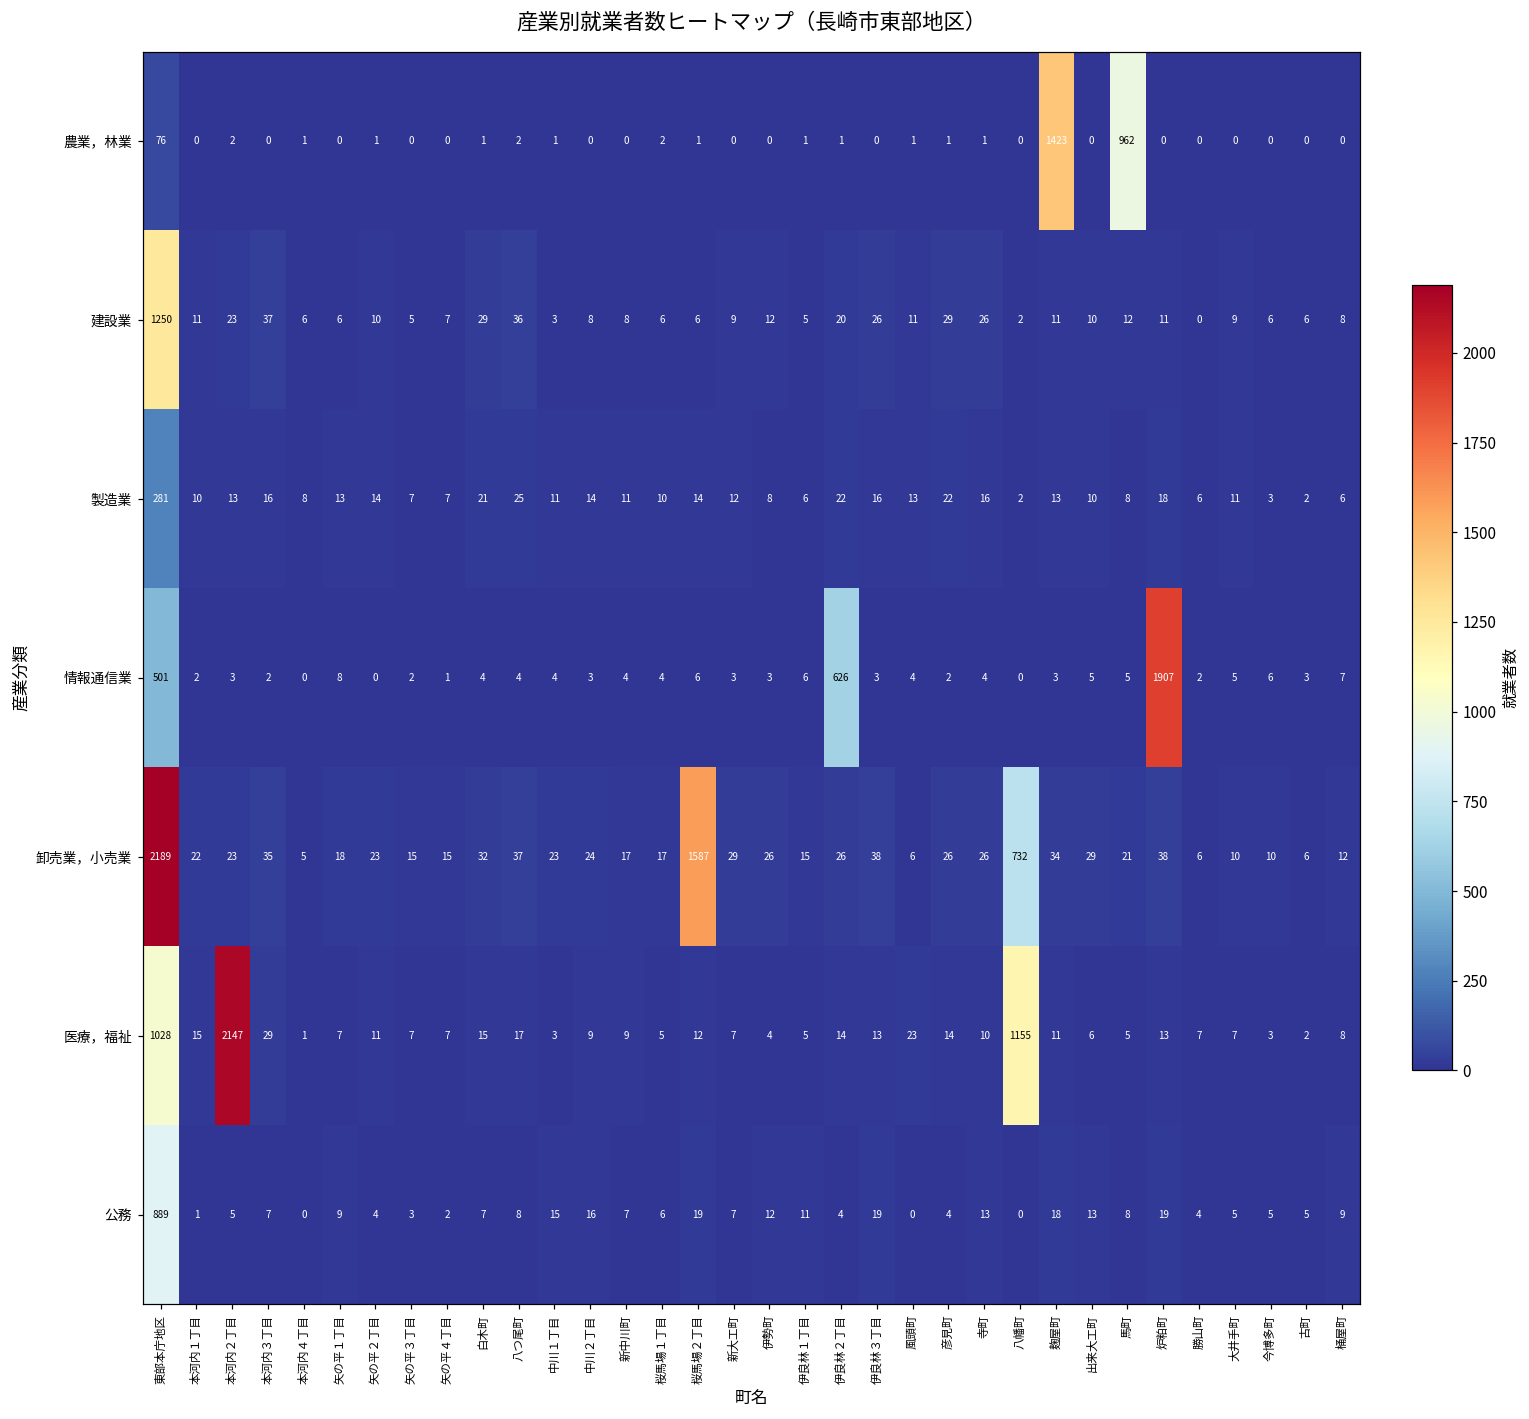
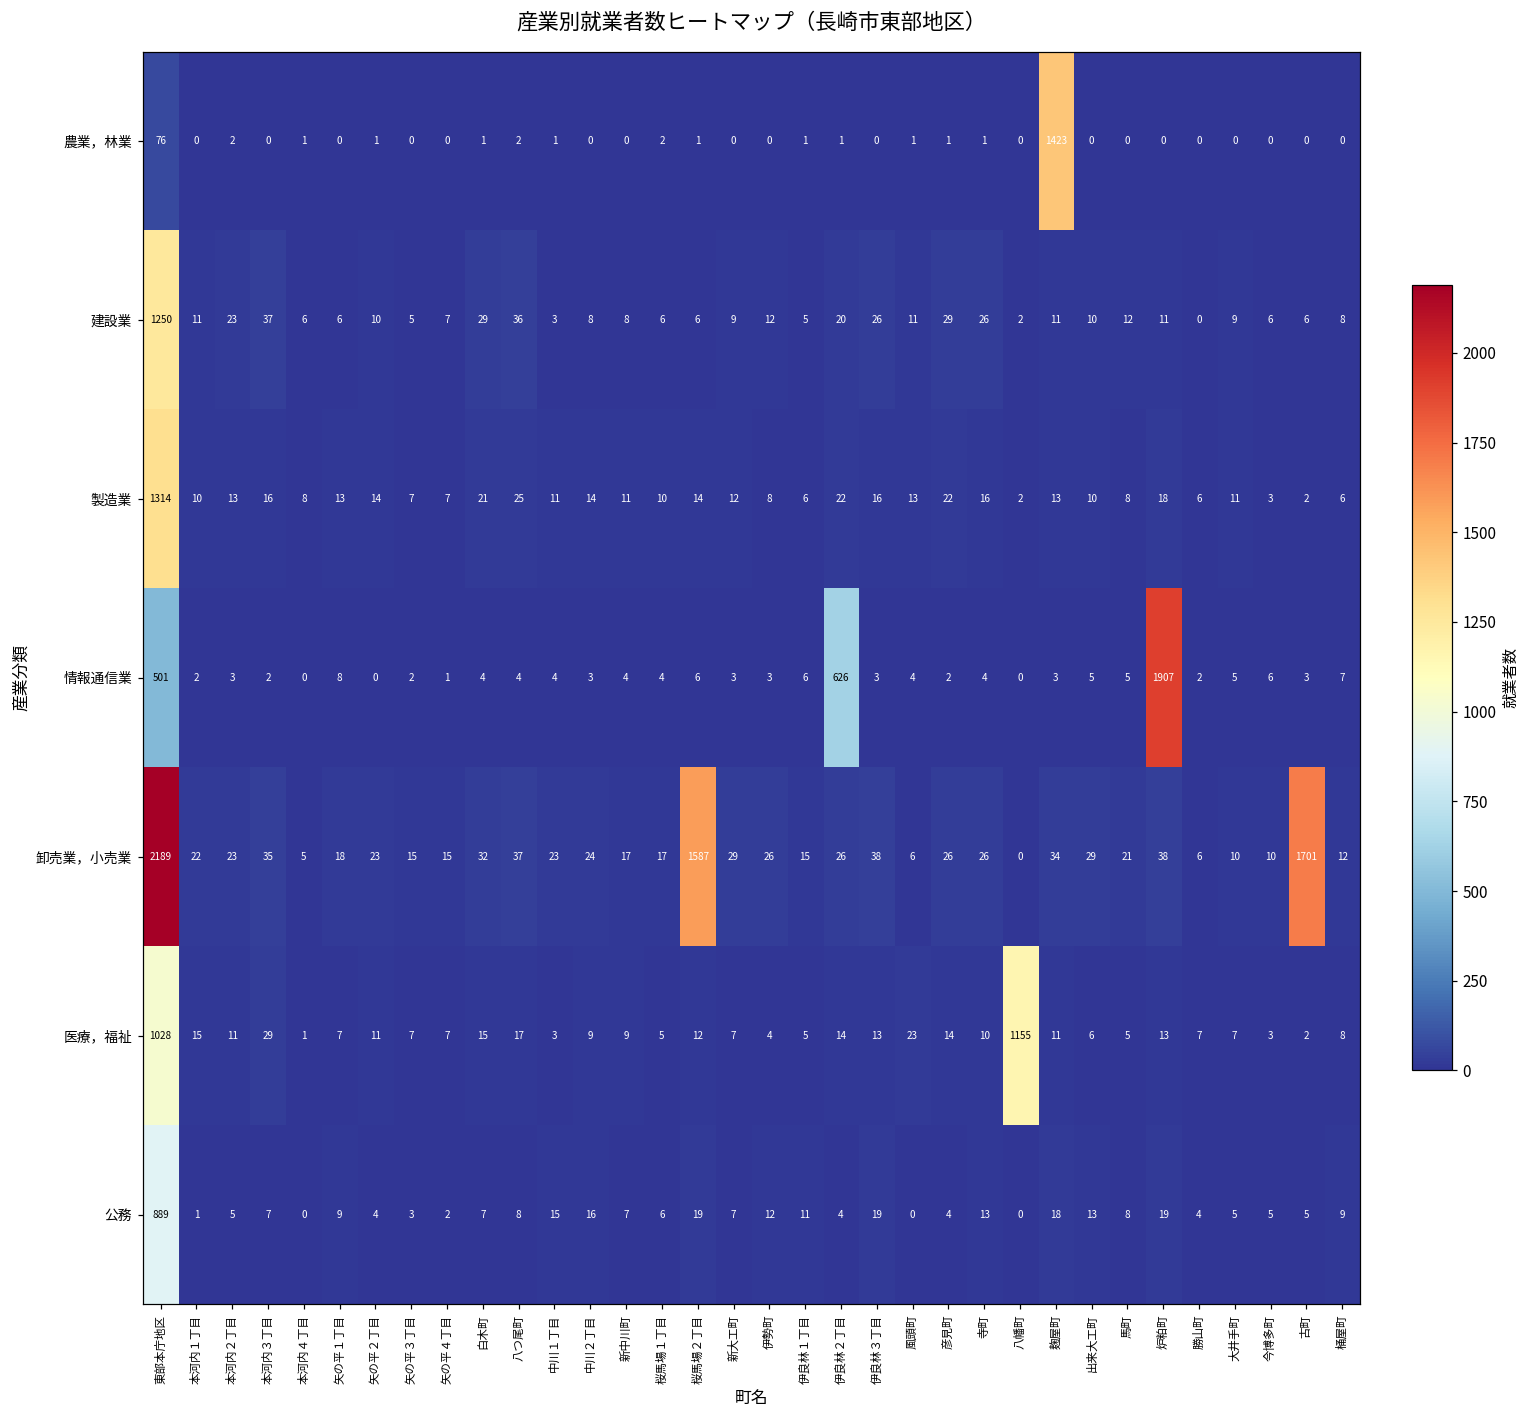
農業，林業, 馬町: 962 -> 0
製造業, 東部本庁地区: 281 -> 1314
卸売業，小売業, 八幡町: 732 -> 0
卸売業，小売業, 古町: 6 -> 1701
医療，福祉, 本河内２丁目: 2147 -> 11
